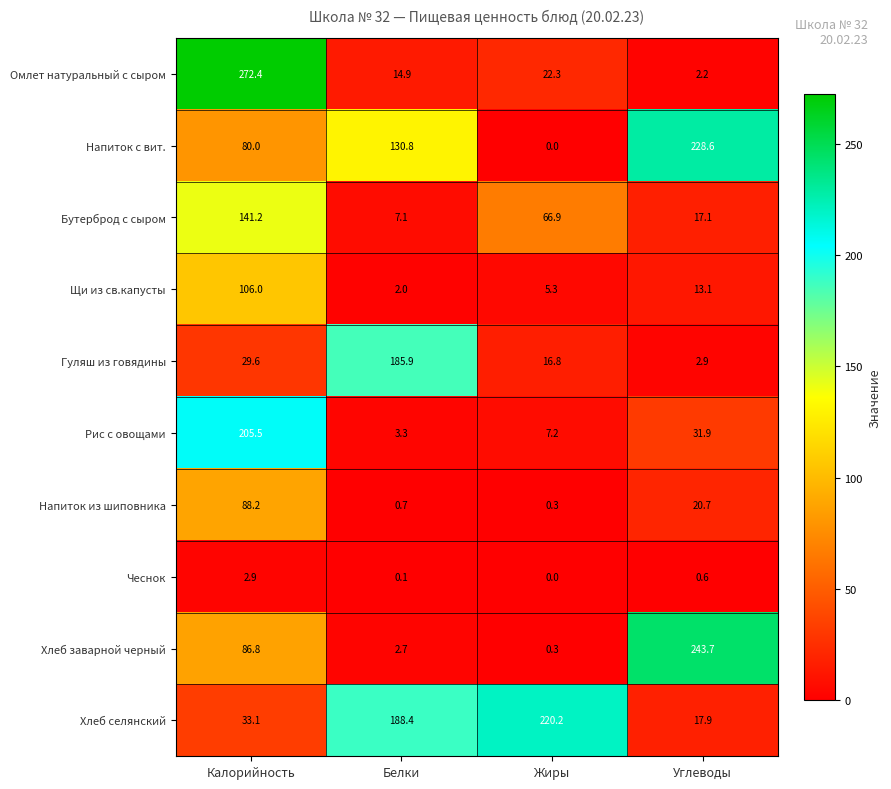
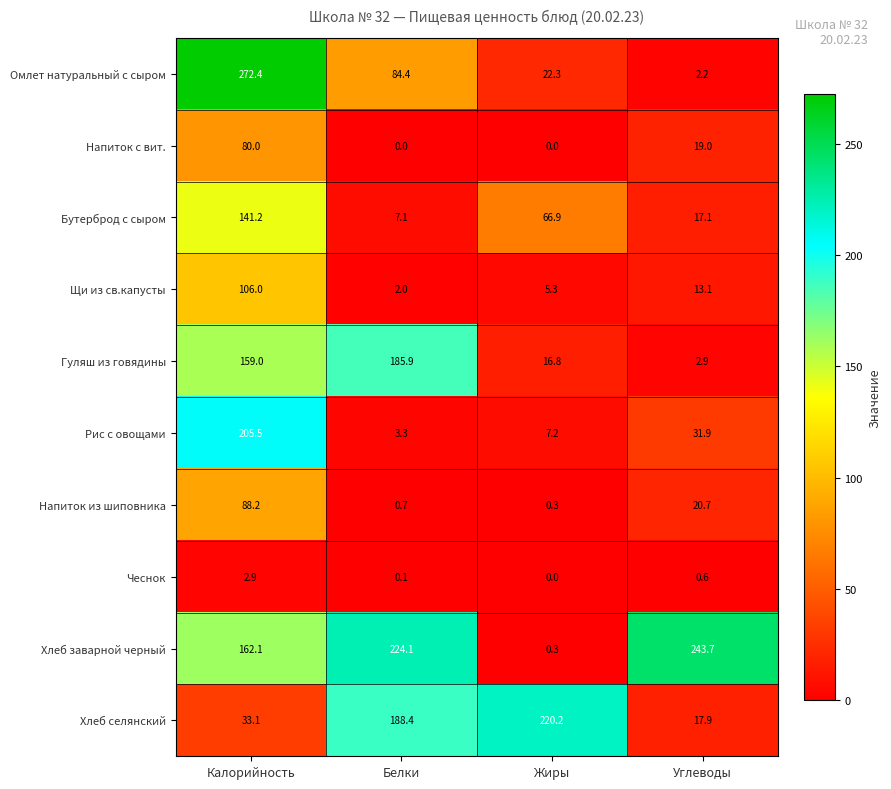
Омлет натуральный с сыром, Белки: 14.9 -> 84.4
Напиток с вит., Белки: 130.8 -> 0.0
Напиток с вит., Углеводы: 228.6 -> 19.0
Гуляш из говядины, Калорийность: 29.6 -> 159.0
Хлеб заварной черный, Калорийность: 86.8 -> 162.1
Хлеб заварной черный, Белки: 2.7 -> 224.1
